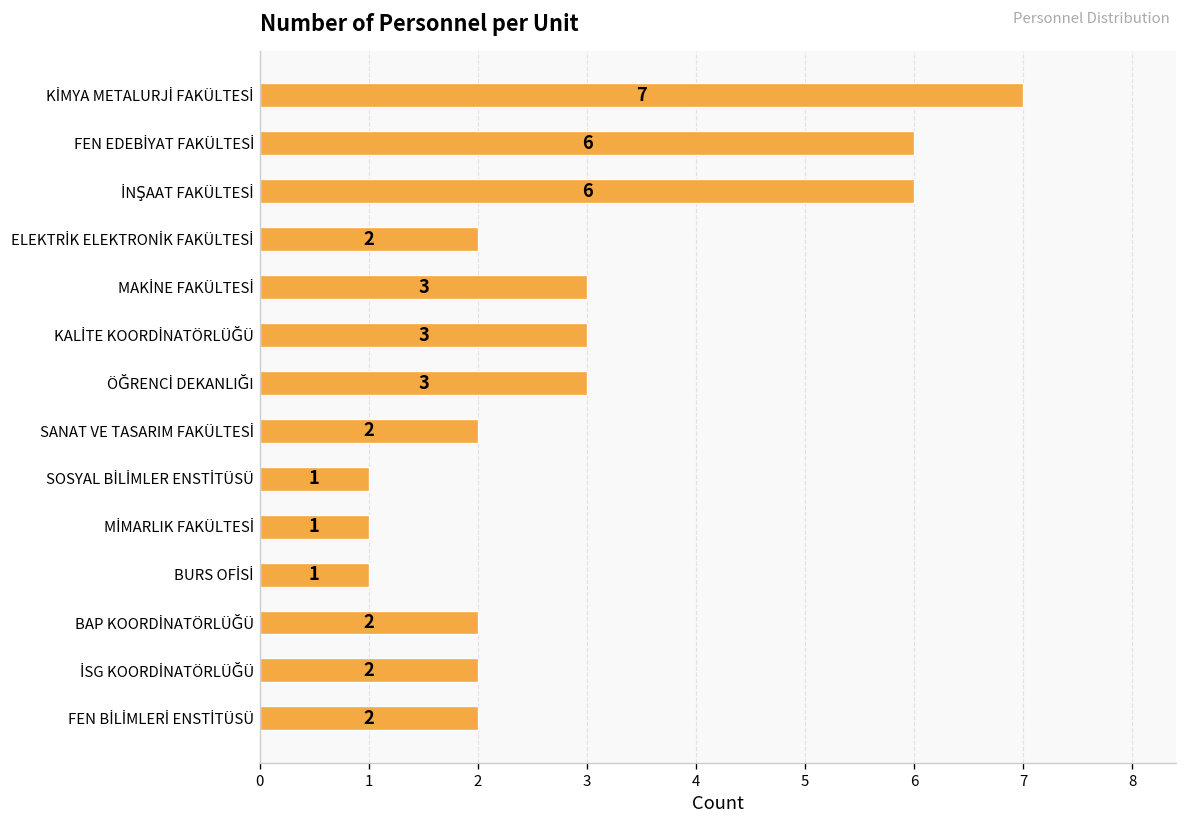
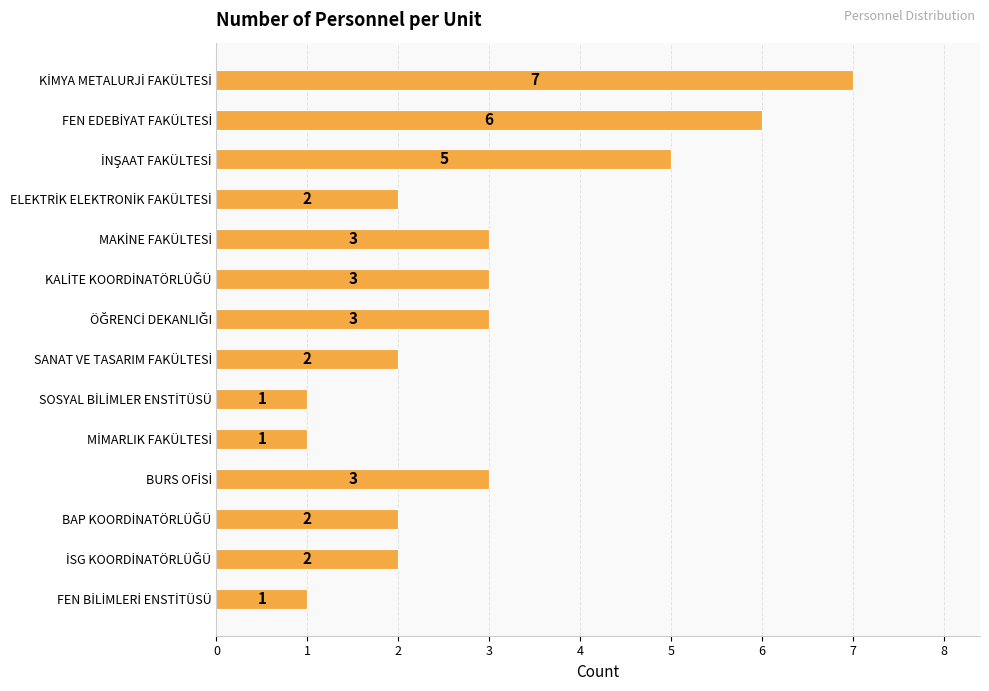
İNŞAAT FAKÜLTESİ: 6 -> 5
BURS OFİSİ: 1 -> 3
FEN BİLİMLERİ ENSTİTÜSÜ: 2 -> 1
